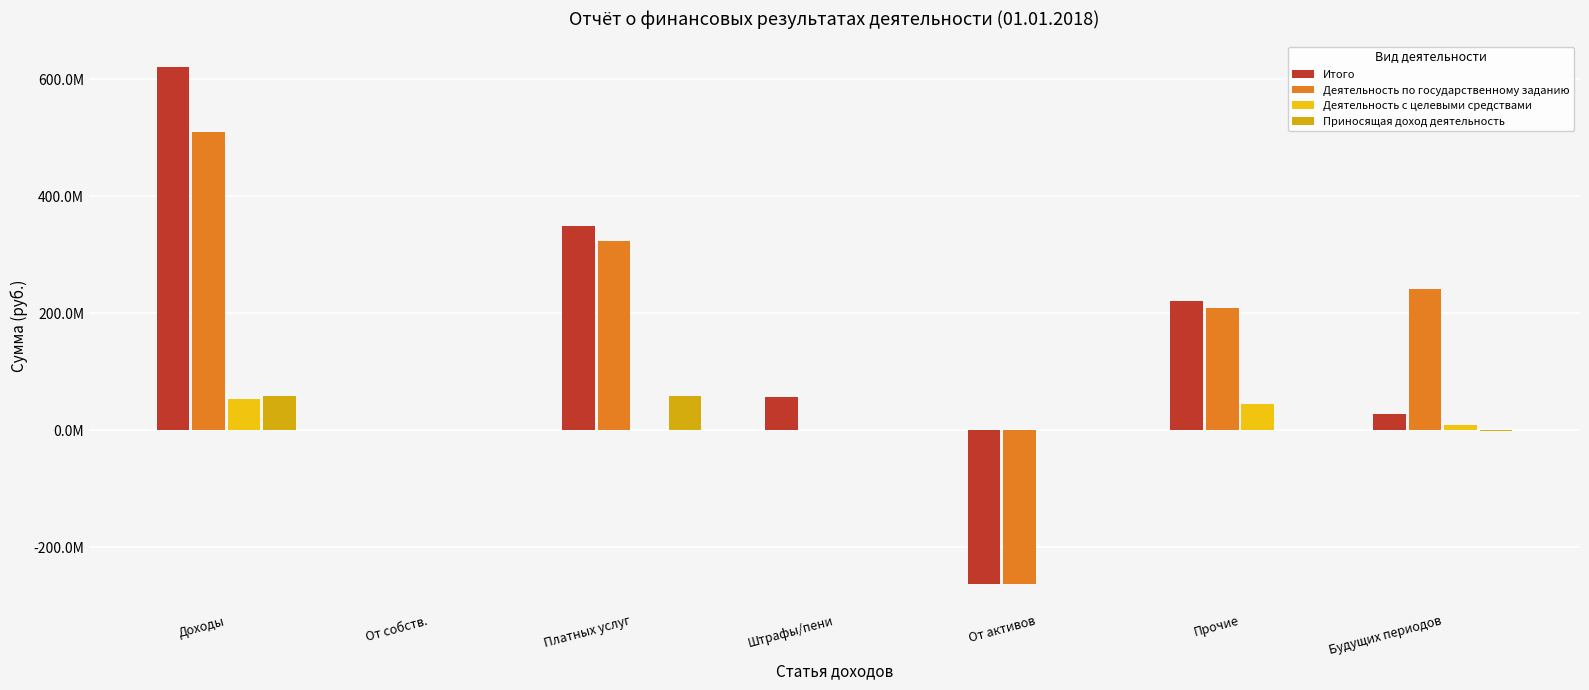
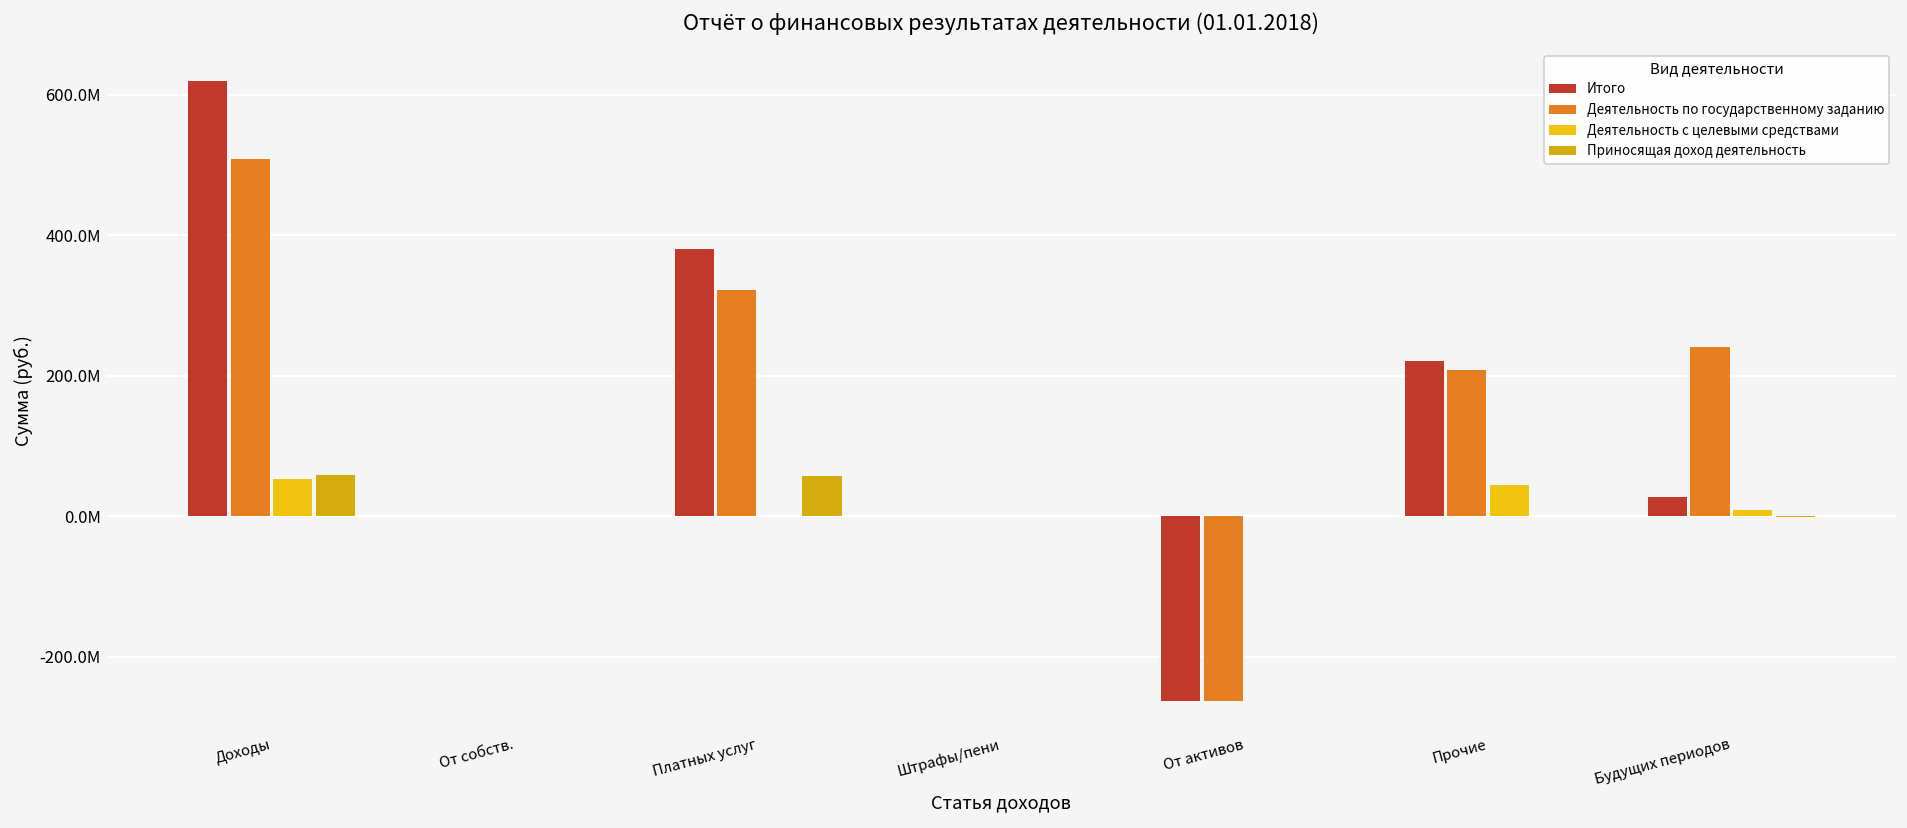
Итого, Платных услуг: 350000000 -> 380000000
Итого, Штрафы/пени: 60000000 -> 0
